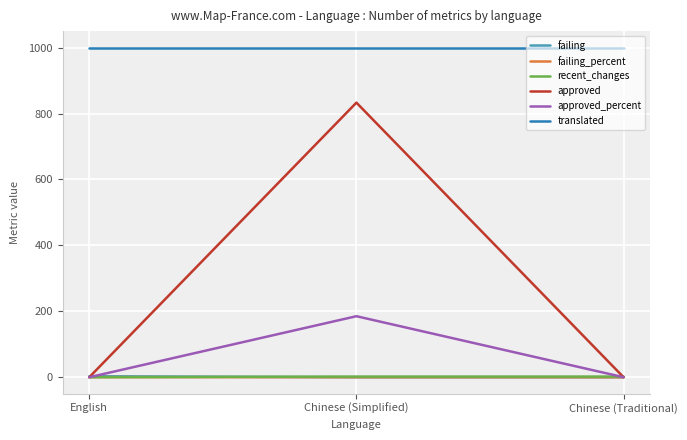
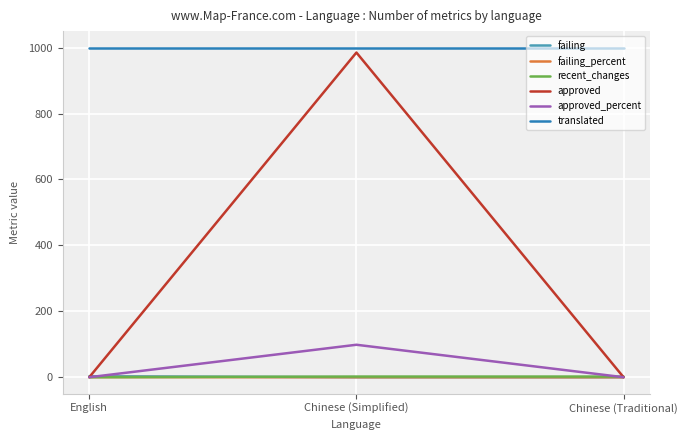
approved, Chinese (Simplified): 830 -> 990
approved_percent, Chinese (Simplified): 190 -> 100
